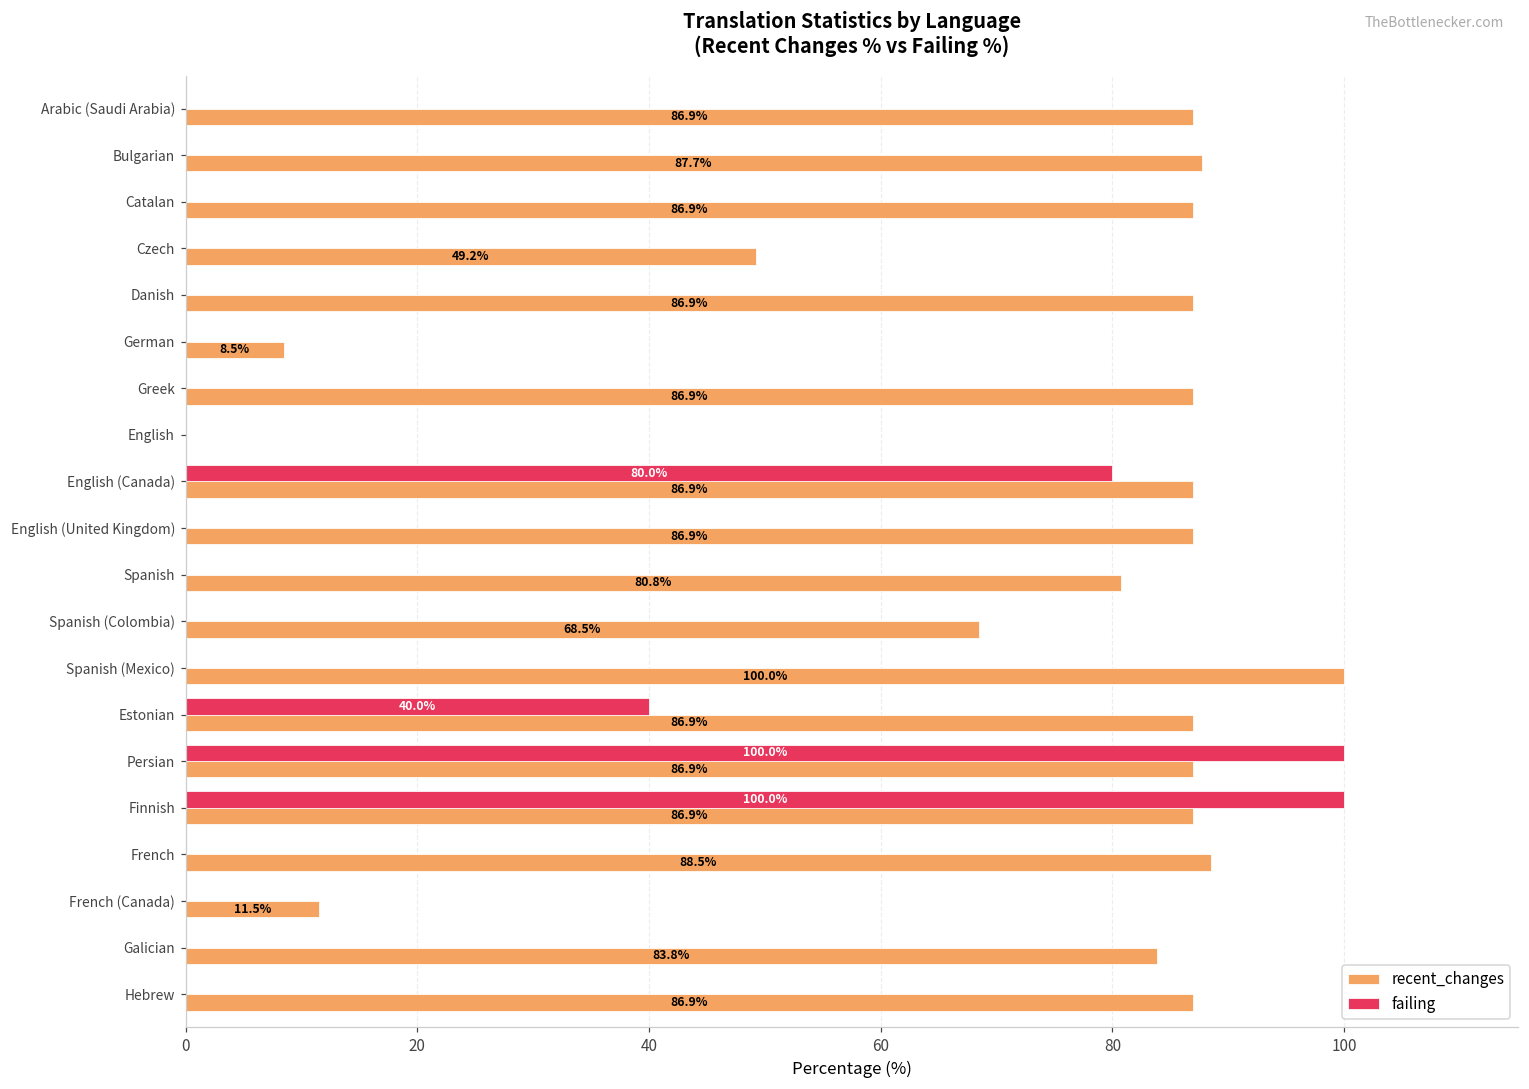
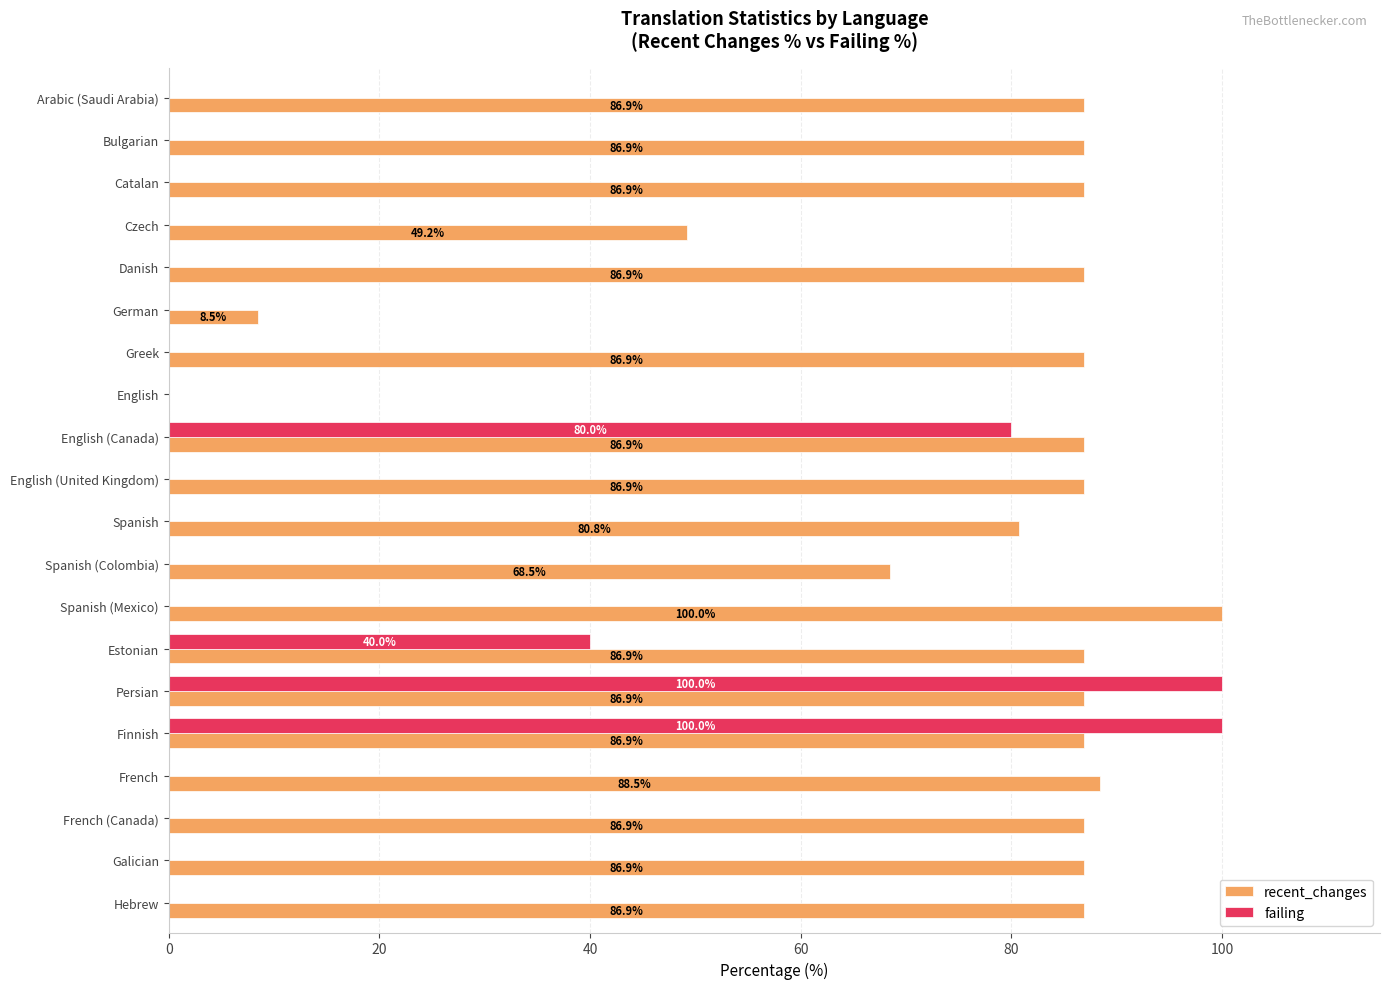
recent_changes, Bulgarian: 87.7% -> 86.9%
recent_changes, French (Canada): 11.5% -> 86.9%
recent_changes, Galician: 83.8% -> 86.9%
